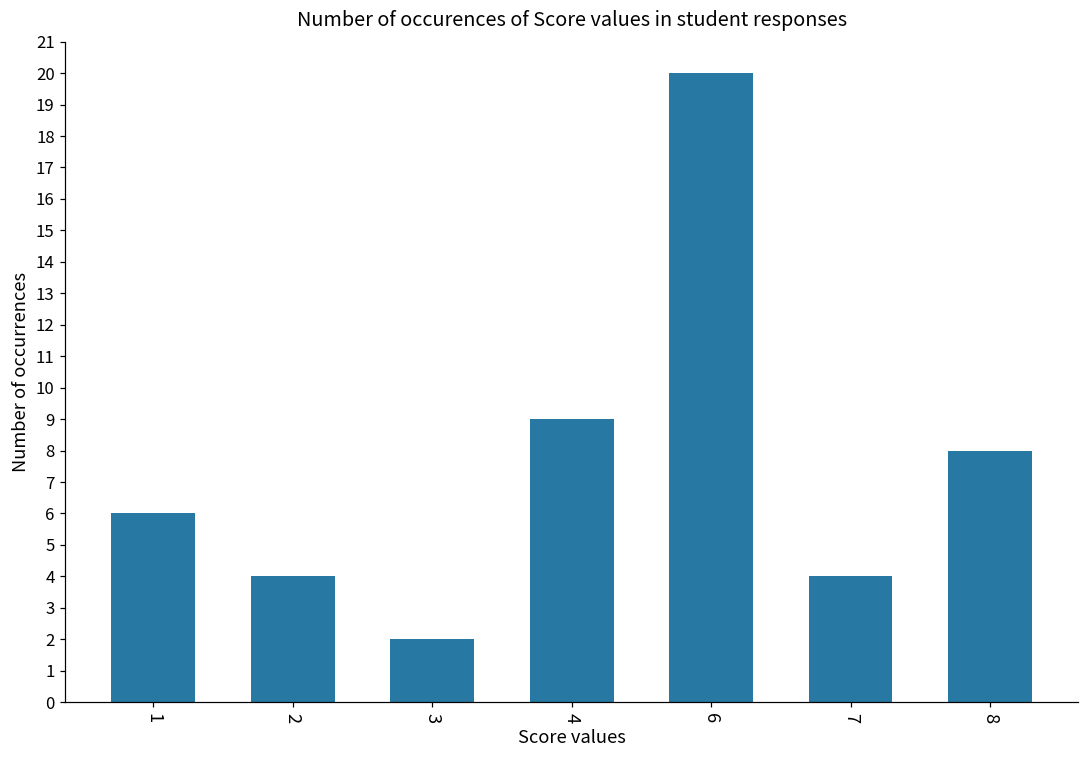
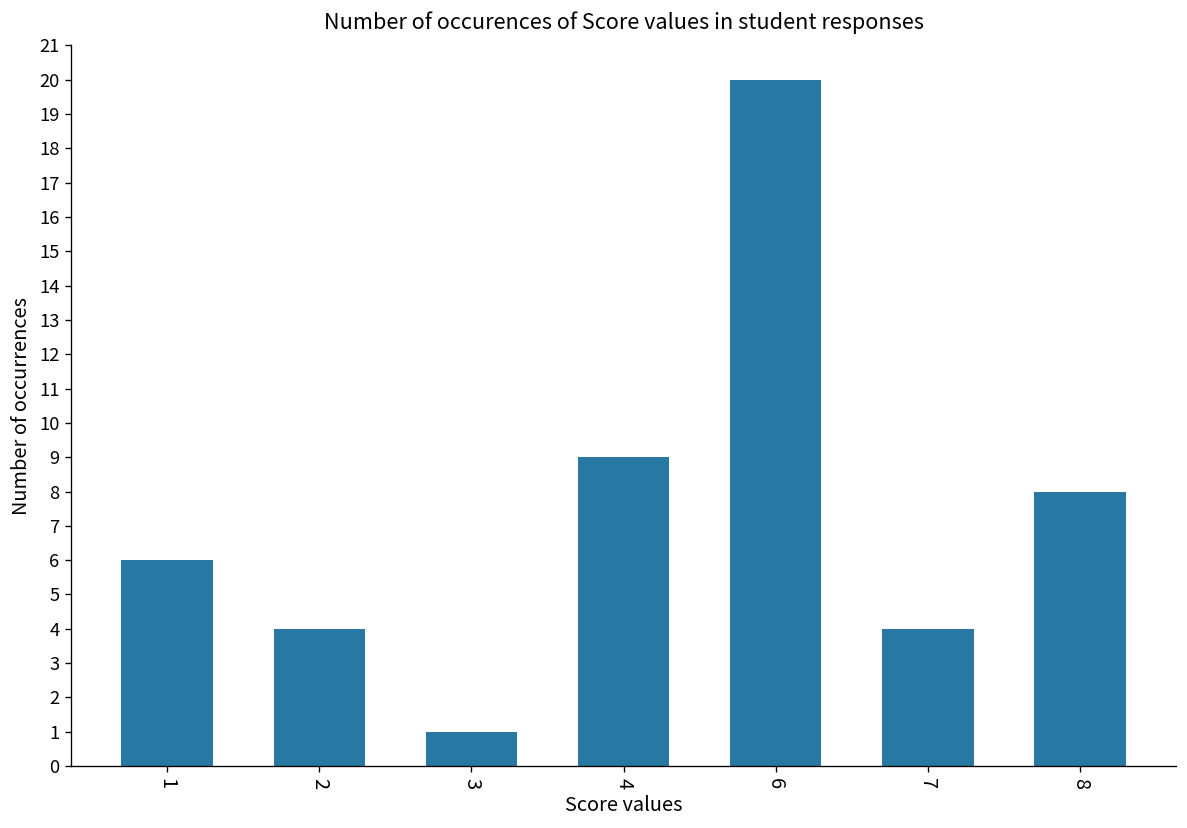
3: 2 -> 1
